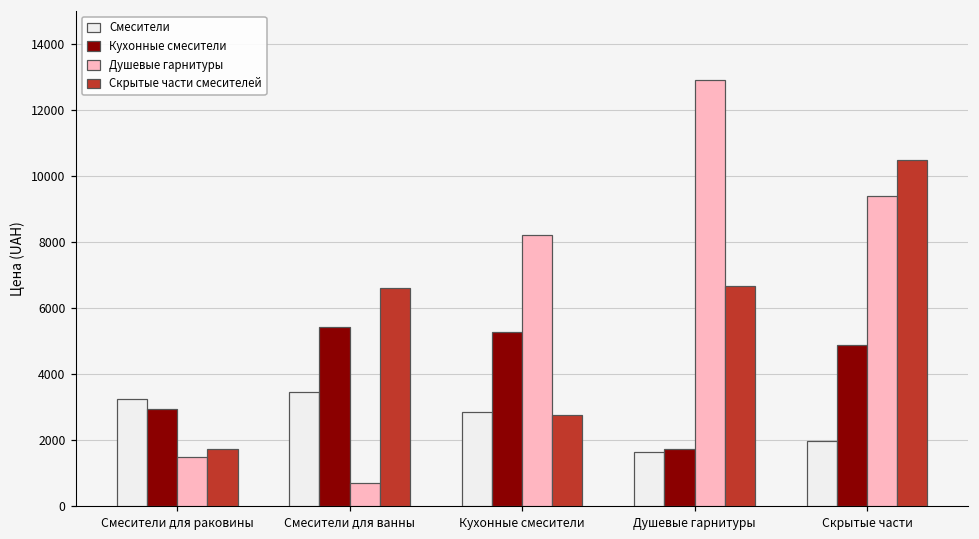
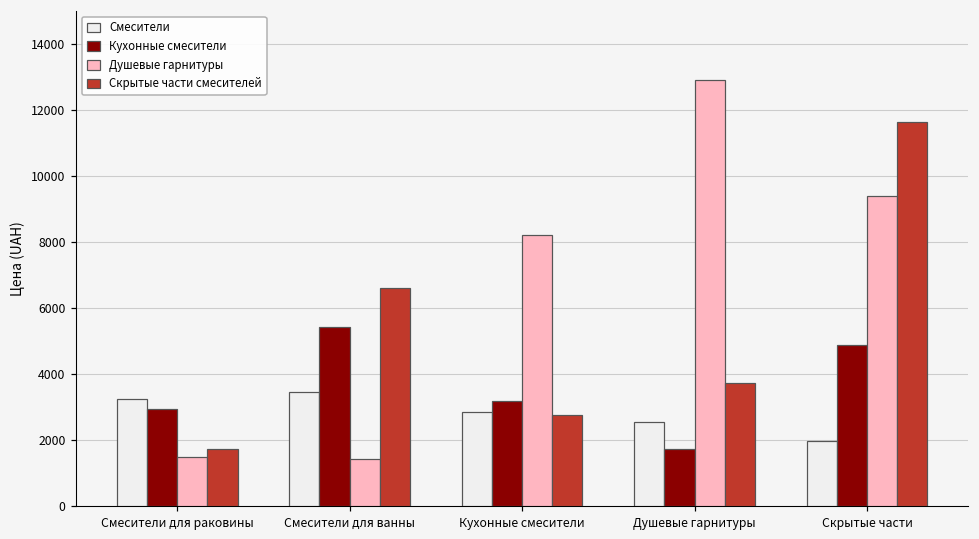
Душевые гарнитуры, Смесители для ванны: 700 -> 1400
Кухонные смесители, Кухонные смесители: 5300 -> 3200
Смесители, Душевые гарнитуры: 1600 -> 2600
Скрытые части смесителей, Душевые гарнитуры: 6700 -> 3700
Скрытые части смесителей, Скрытые части: 10500 -> 11600
